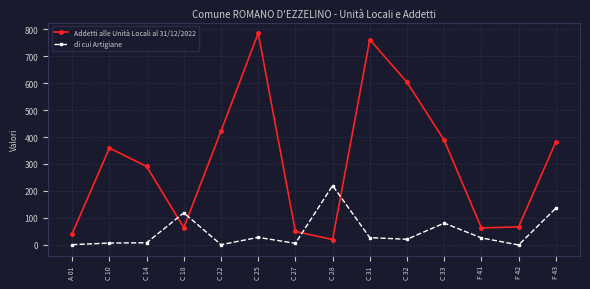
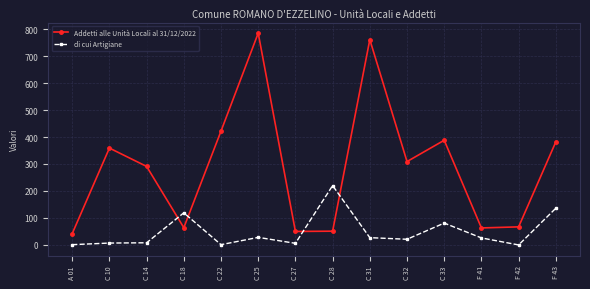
Addetti alle Unità Locali al 31/12/2022, C 28: 20 -> 50
Addetti alle Unità Locali al 31/12/2022, C 32: 600 -> 310
